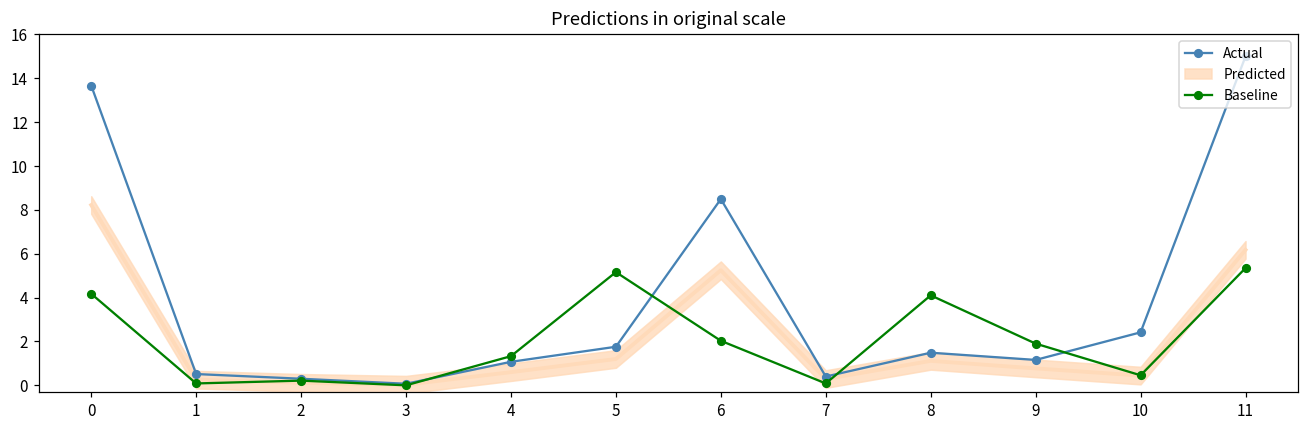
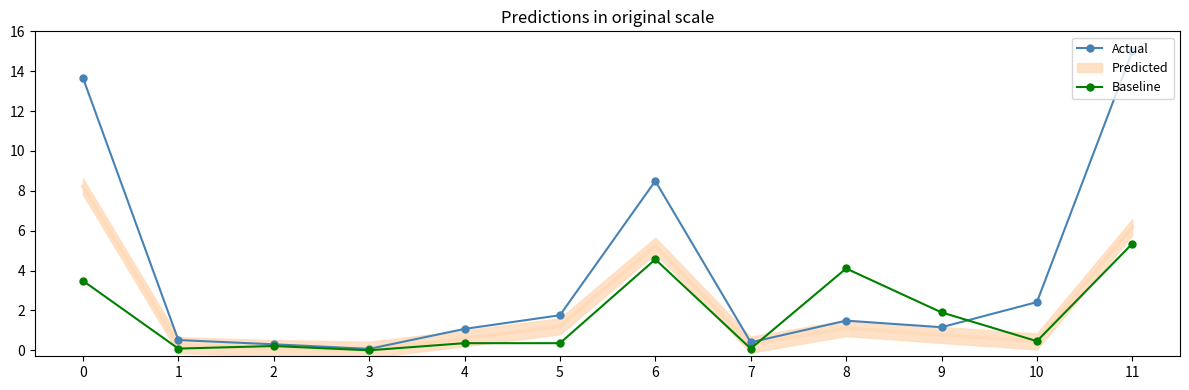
Baseline, 0: 4.2 -> 3.5
Baseline, 4: 1.3 -> 0.4
Baseline, 5: 5.2 -> 0.4
Baseline, 6: 2.0 -> 4.6
